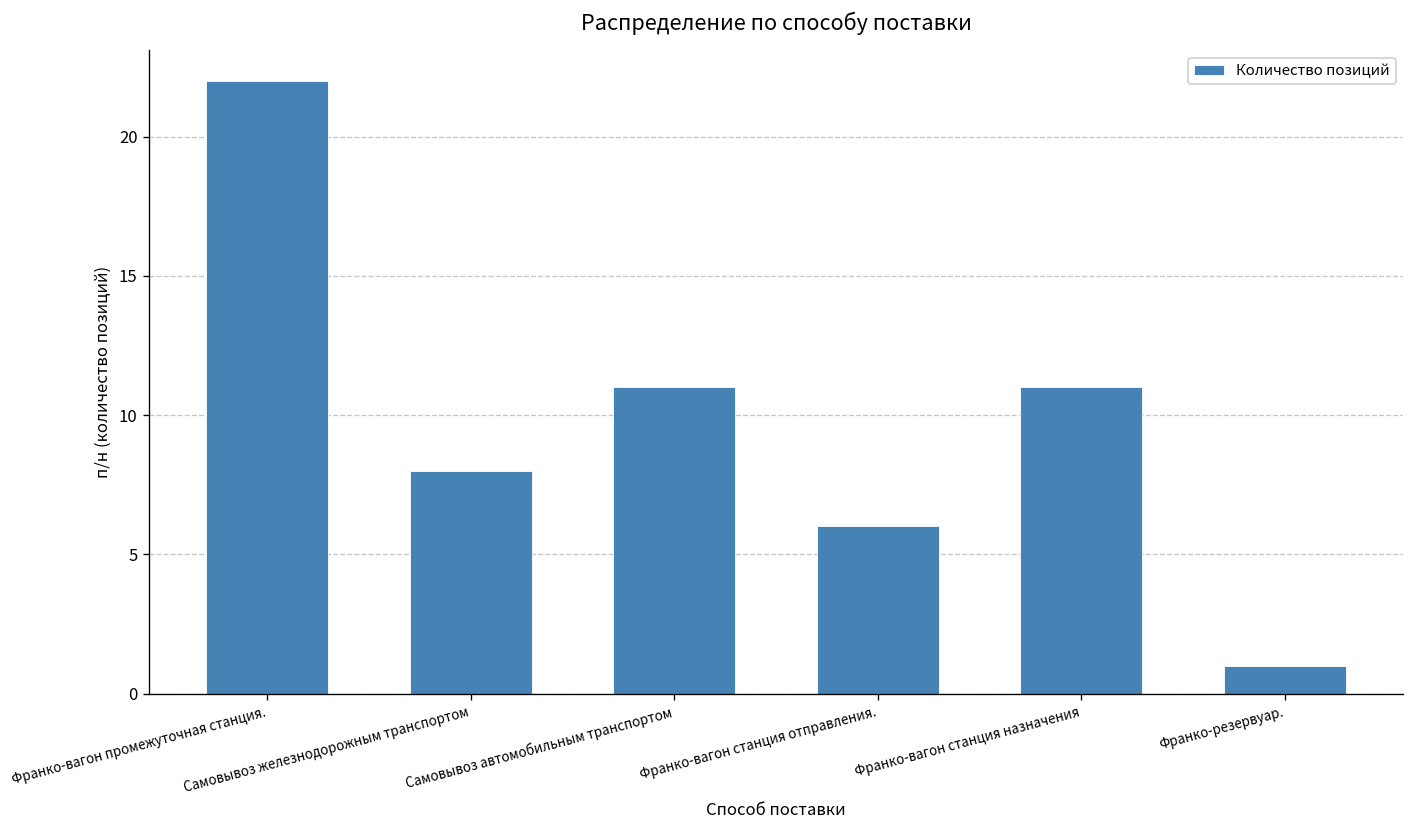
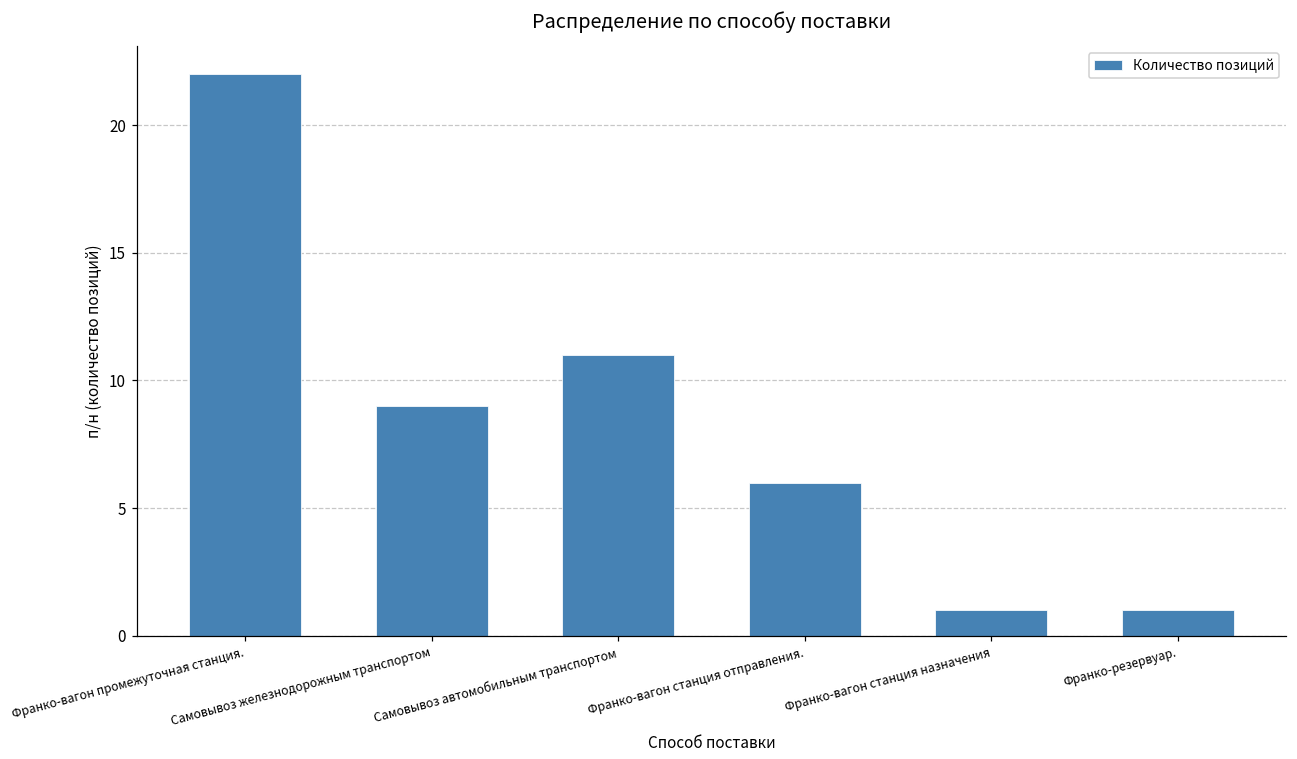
Самовывоз железнодорожным транспортом: 8 -> 9
Франко-вагон станция назначения: 11 -> 1
